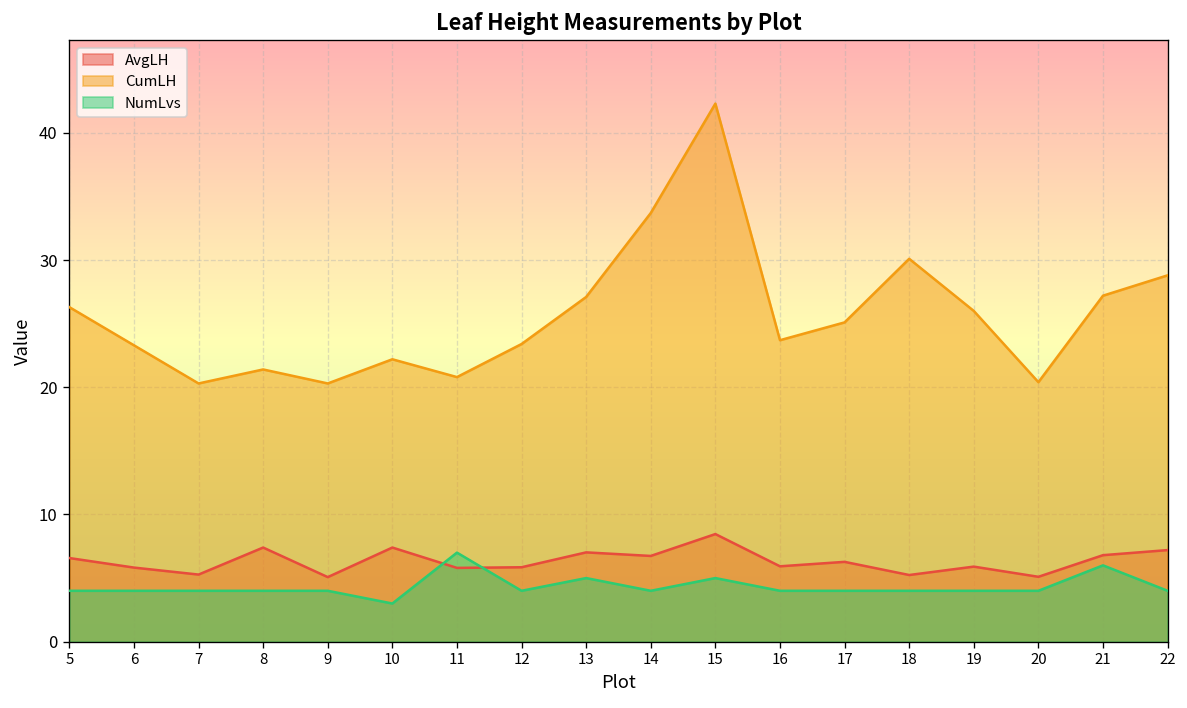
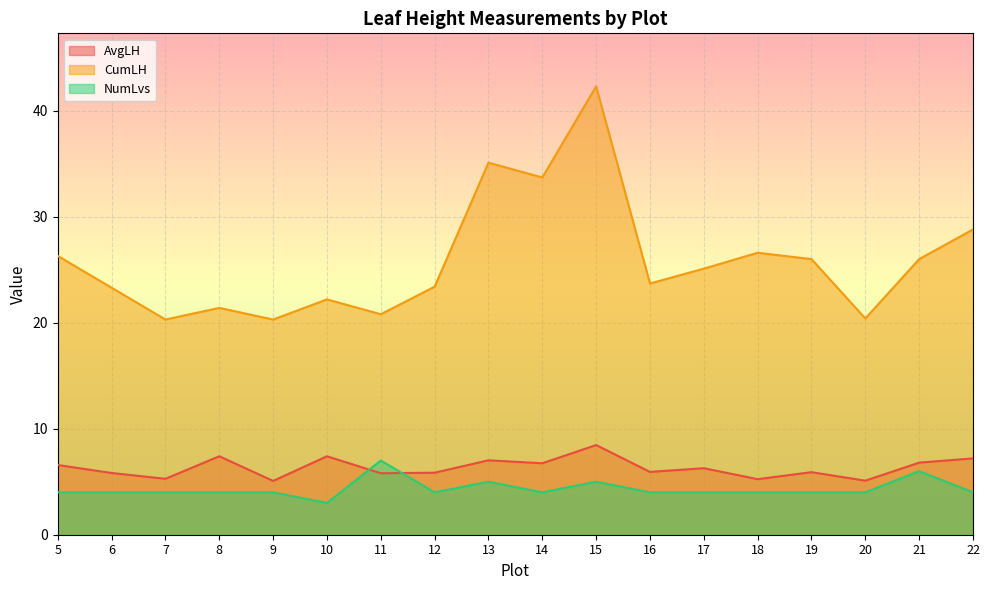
CumLH, 13: 27.1 -> 35.1
CumLH, 18: 30.1 -> 26.6
CumLH, 21: 27.2 -> 26.0
